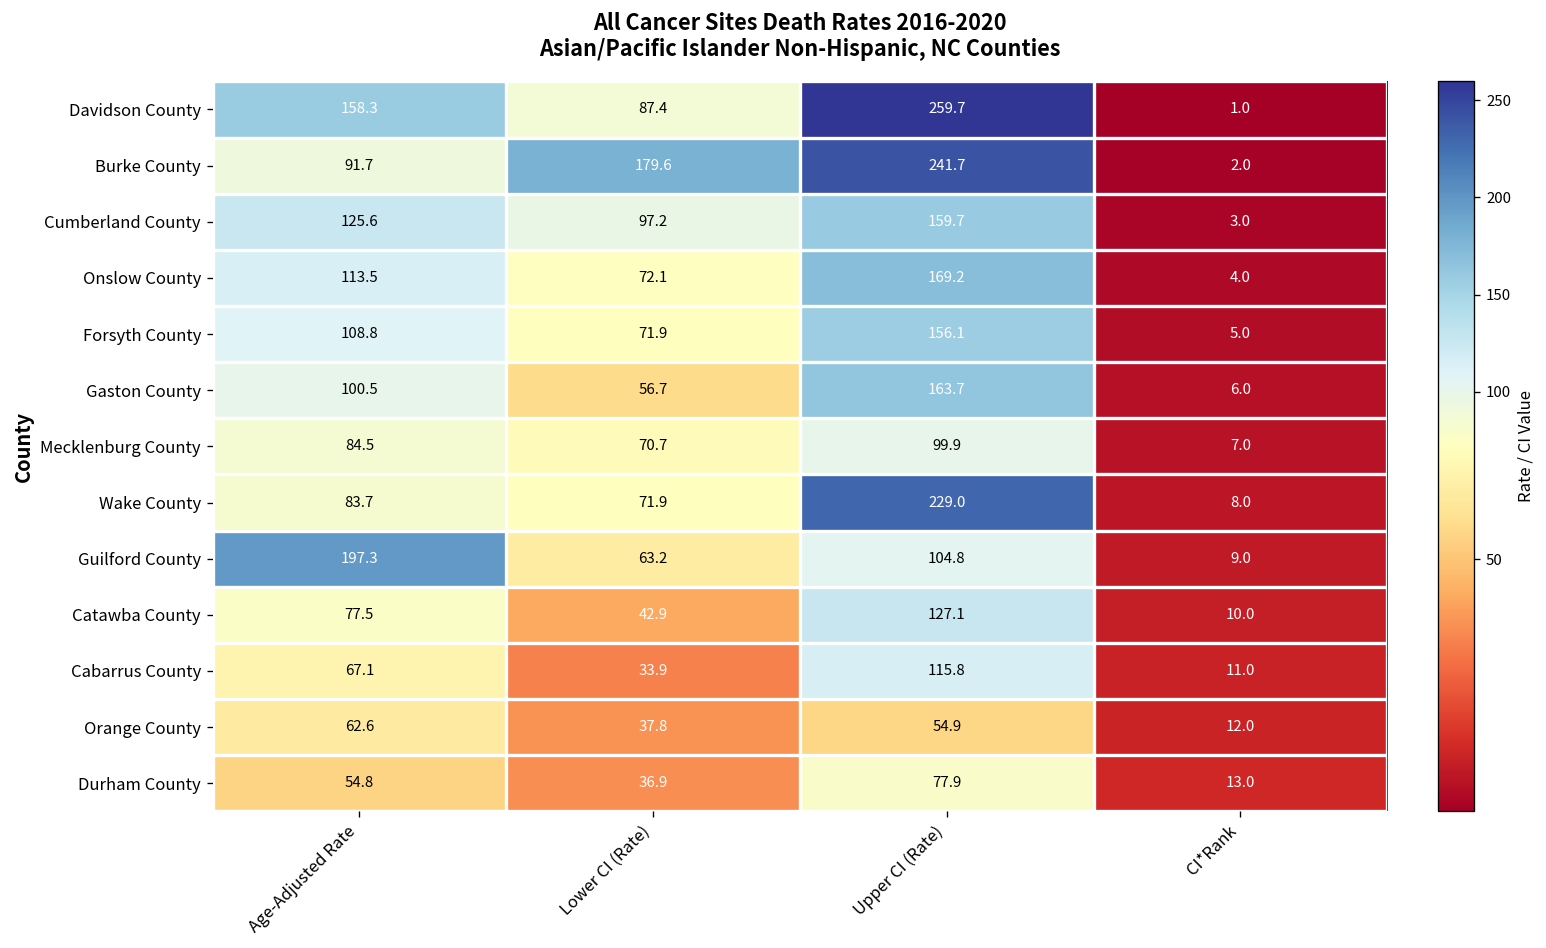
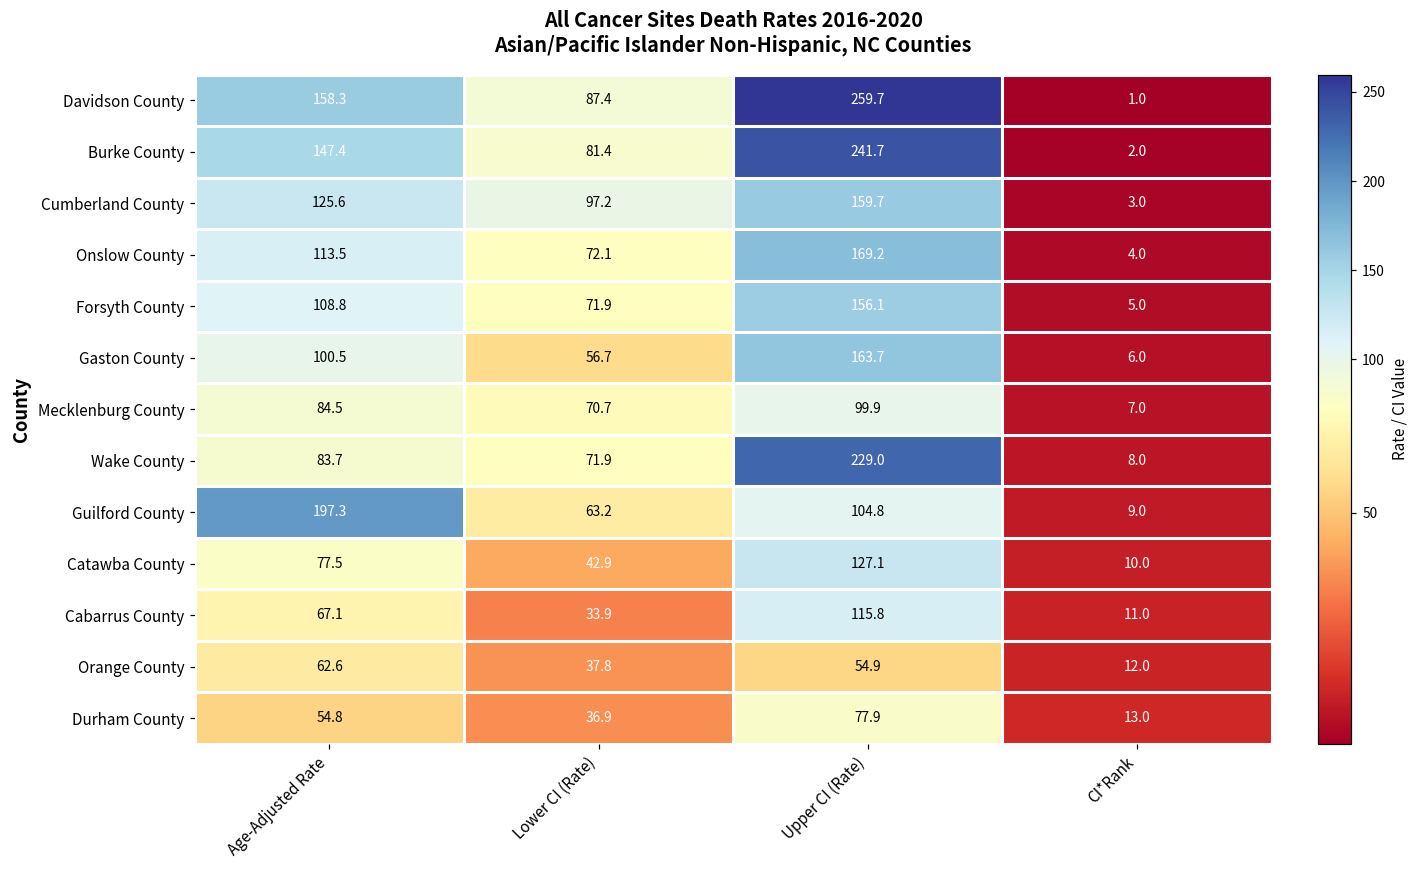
Burke County, Age-Adjusted Rate: 91.7 -> 147.4
Burke County, Lower CI (Rate): 179.6 -> 81.4
